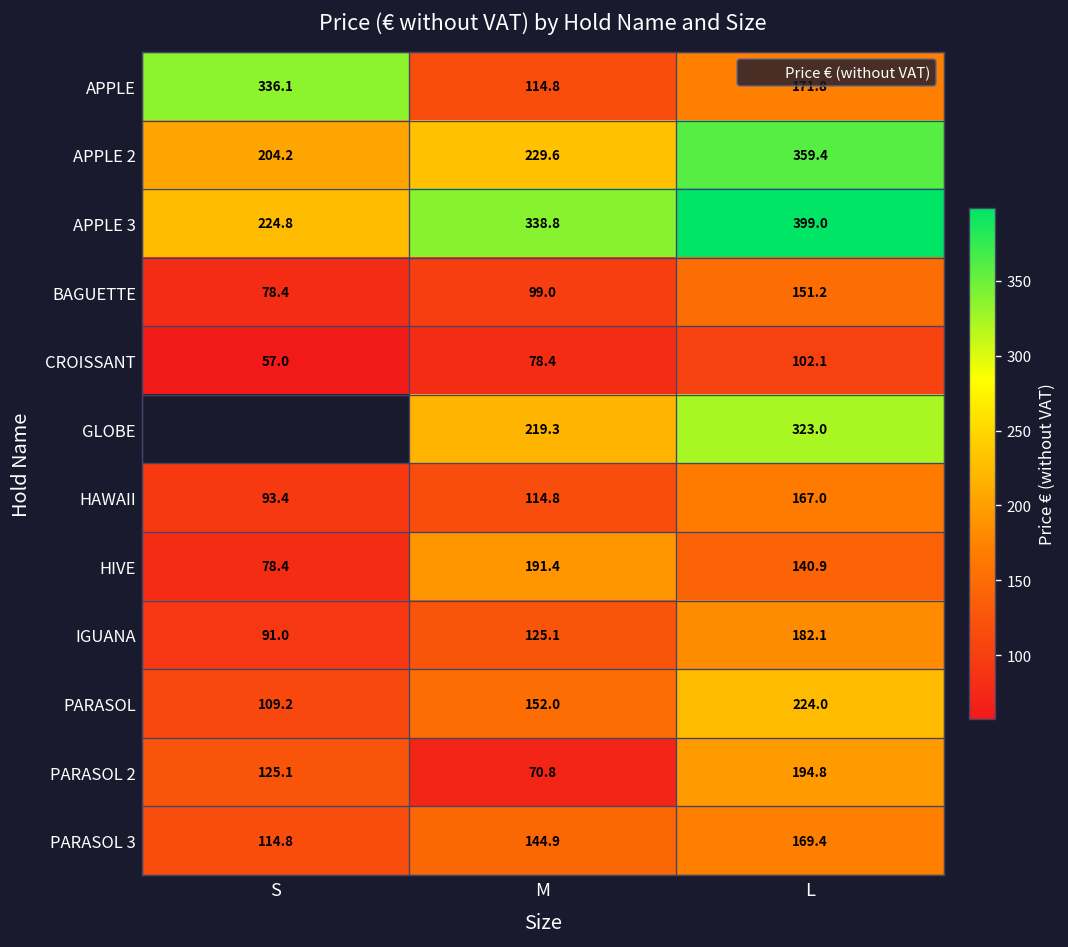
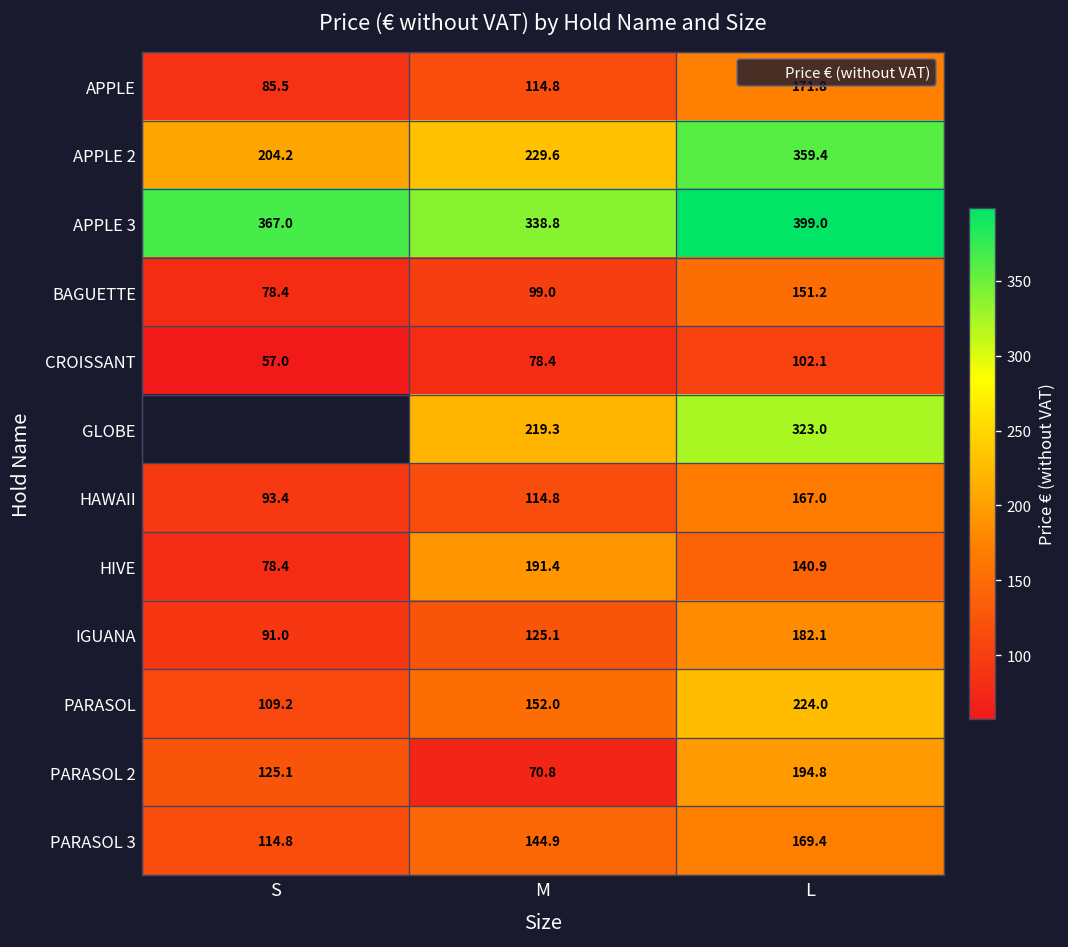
APPLE, S: 336.1 -> 85.5
APPLE 3, S: 224.8 -> 367.0
